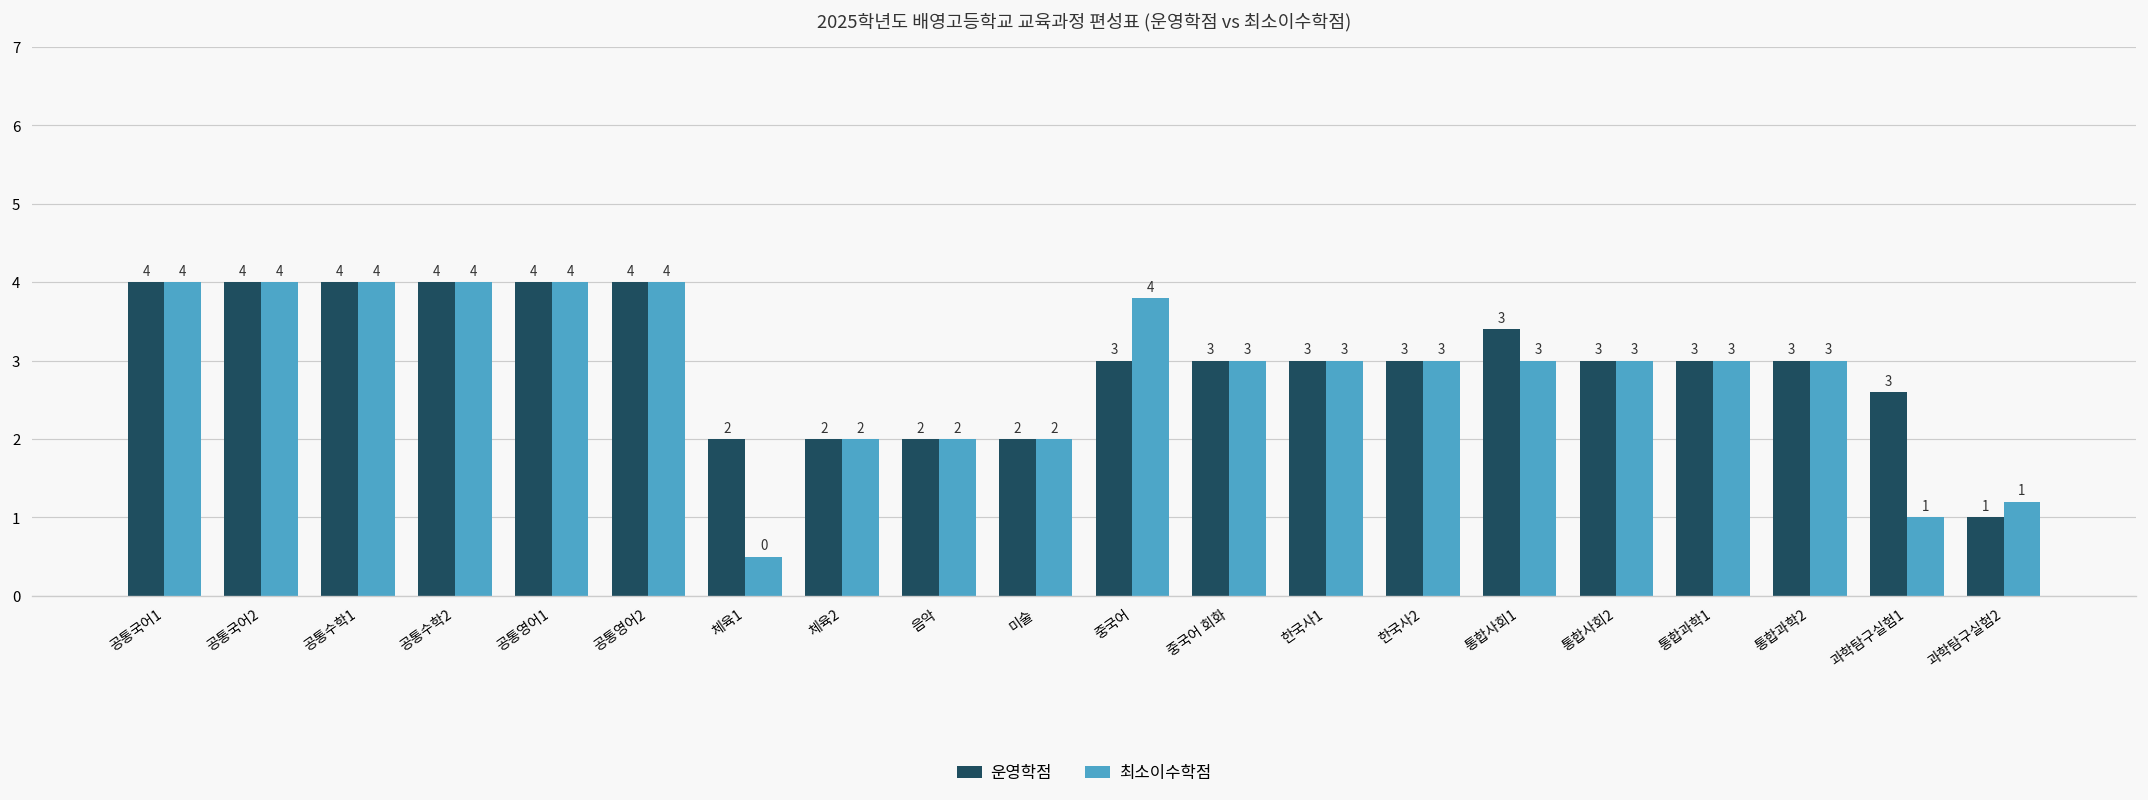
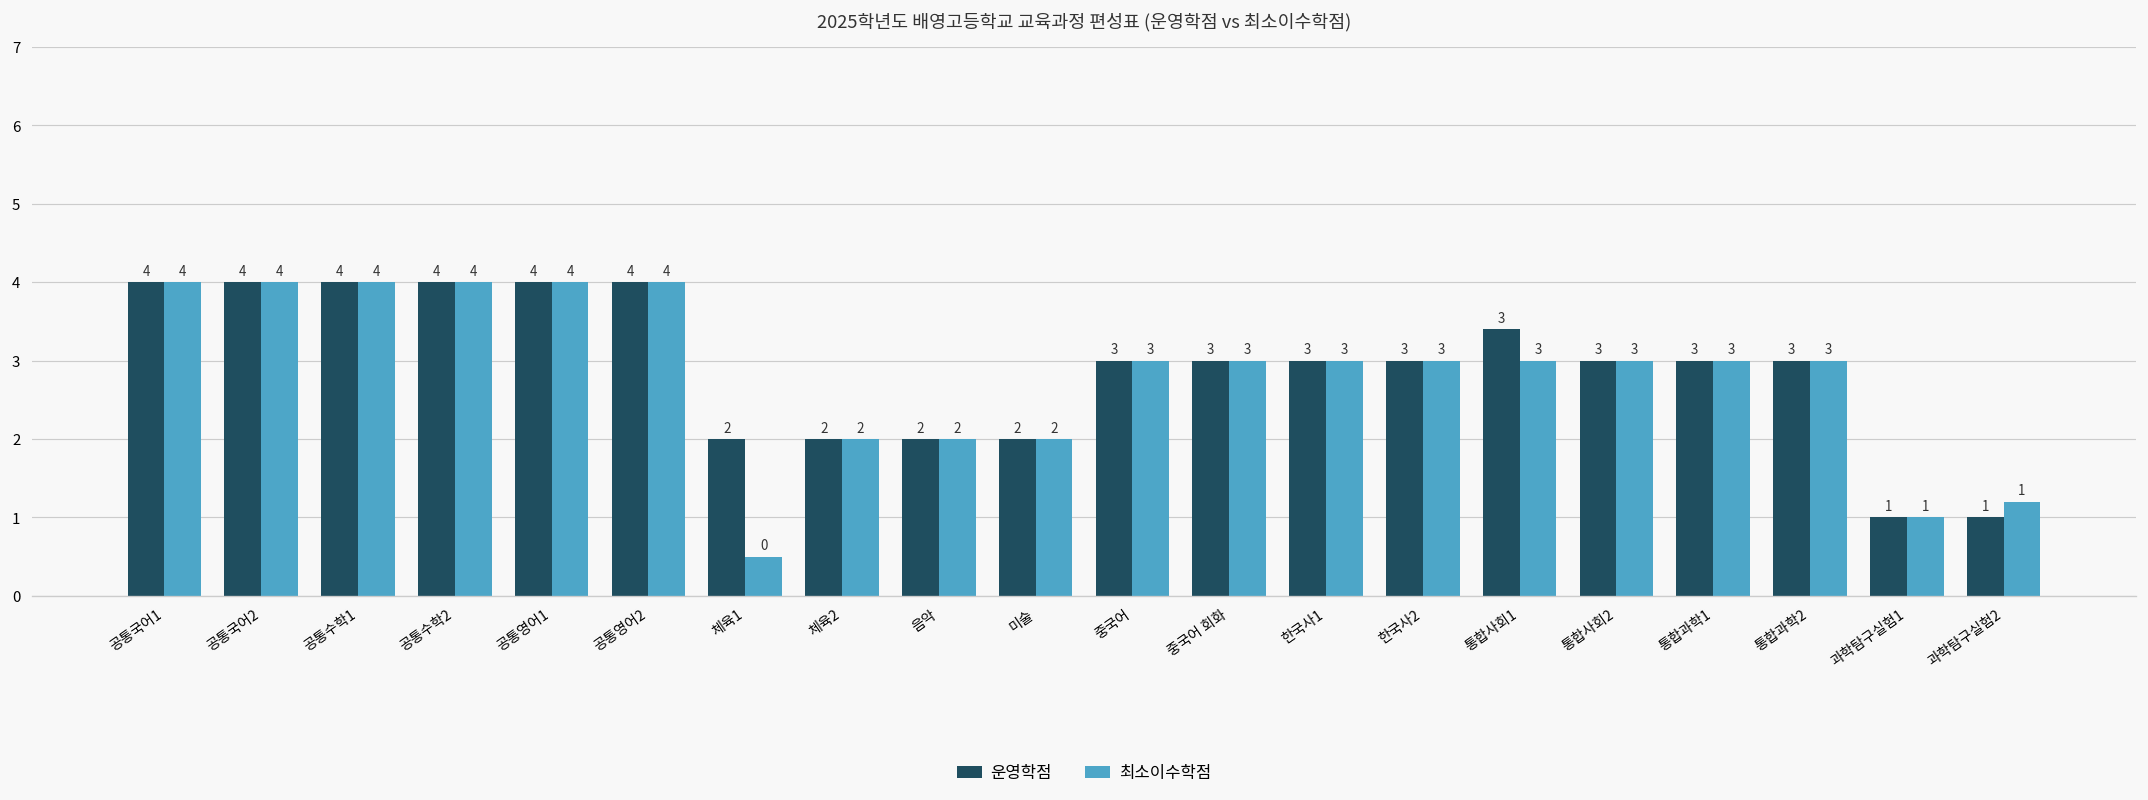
최소이수학점, 중국어: 4 -> 3
운영학점, 과학탐구실험1: 3 -> 1
